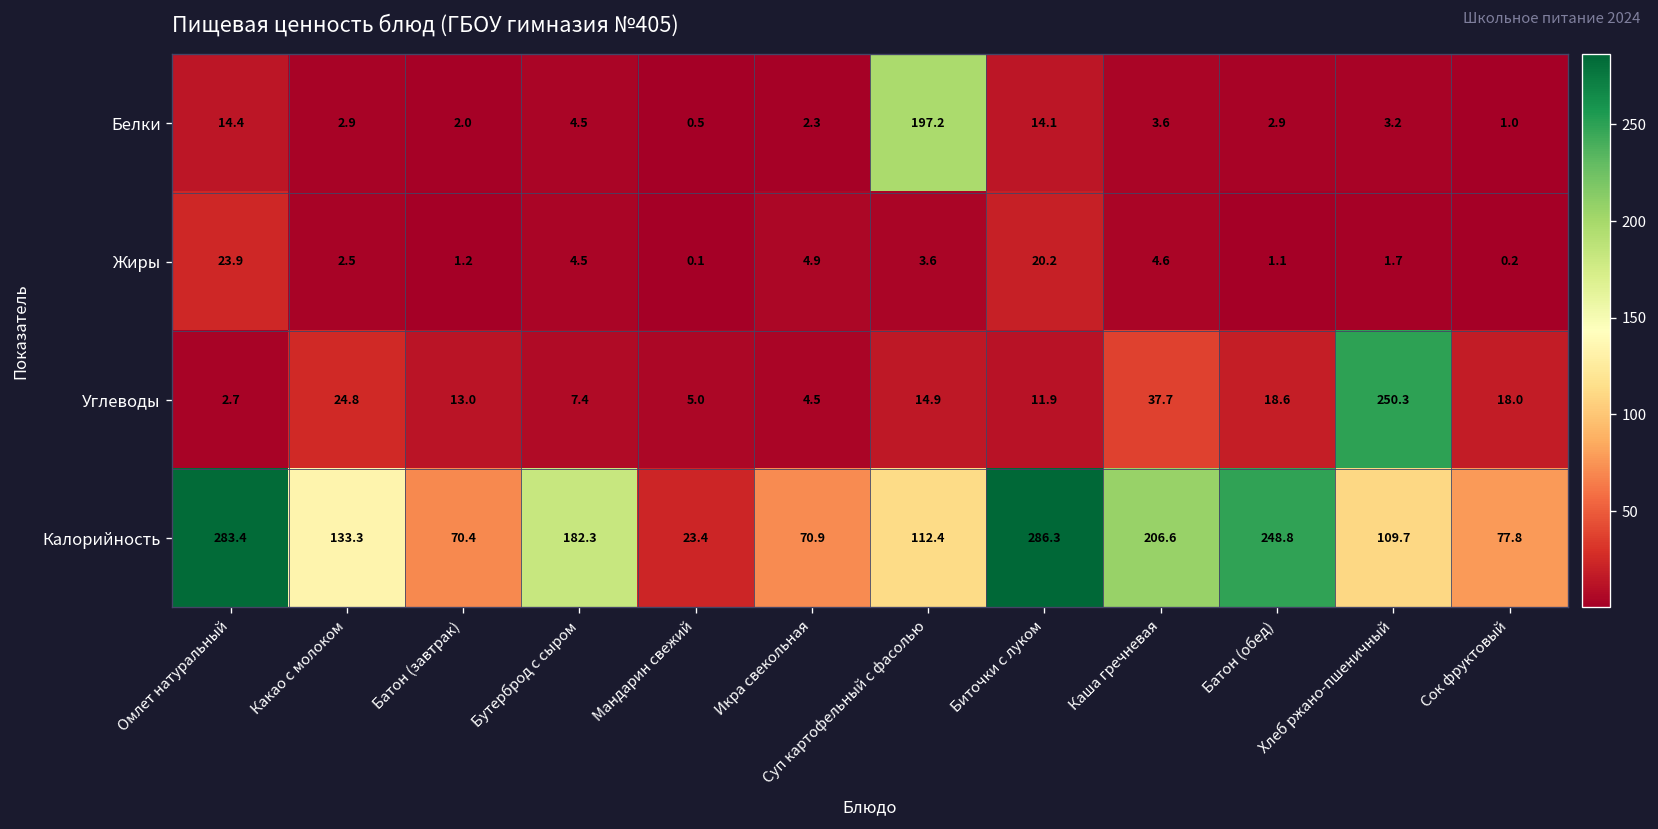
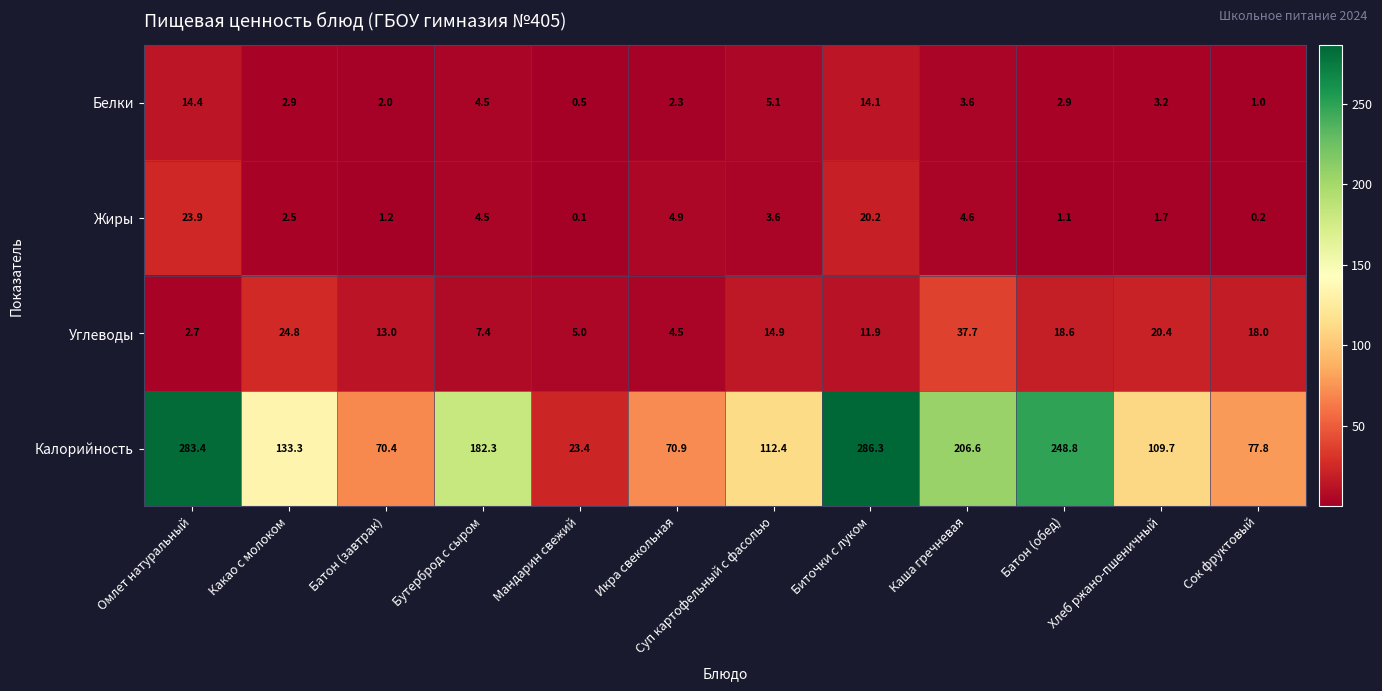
Белки, Суп картофельный с фасолью: 197.2 -> 5.1
Углеводы, Хлеб ржано-пшеничный: 250.3 -> 20.4
